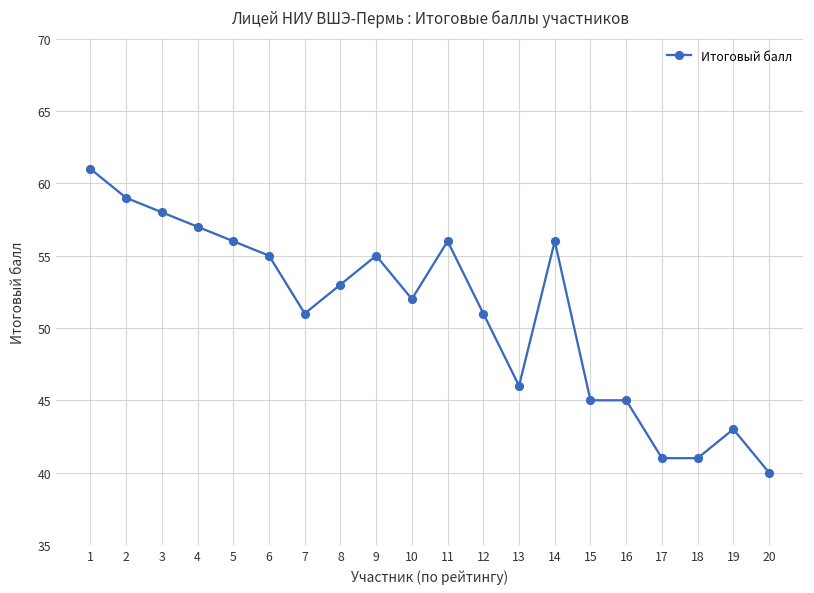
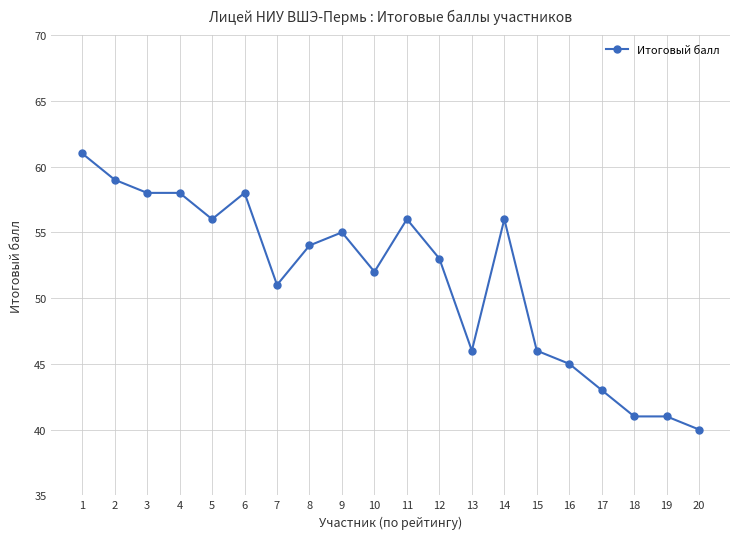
4: 57 -> 58
6: 55 -> 58
8: 53 -> 54
12: 51 -> 53
15: 45 -> 46
17: 41 -> 43
19: 43 -> 41
